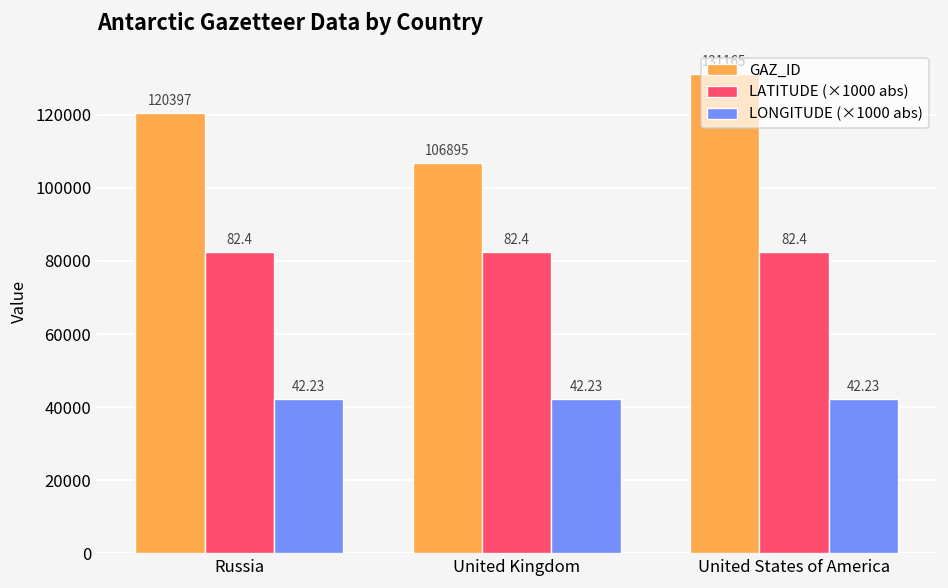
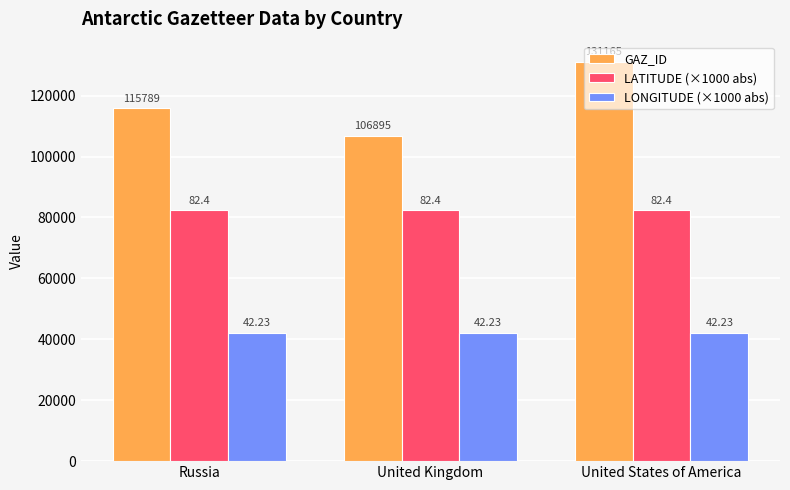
GAZ_ID, Russia: 120397 -> 115789
